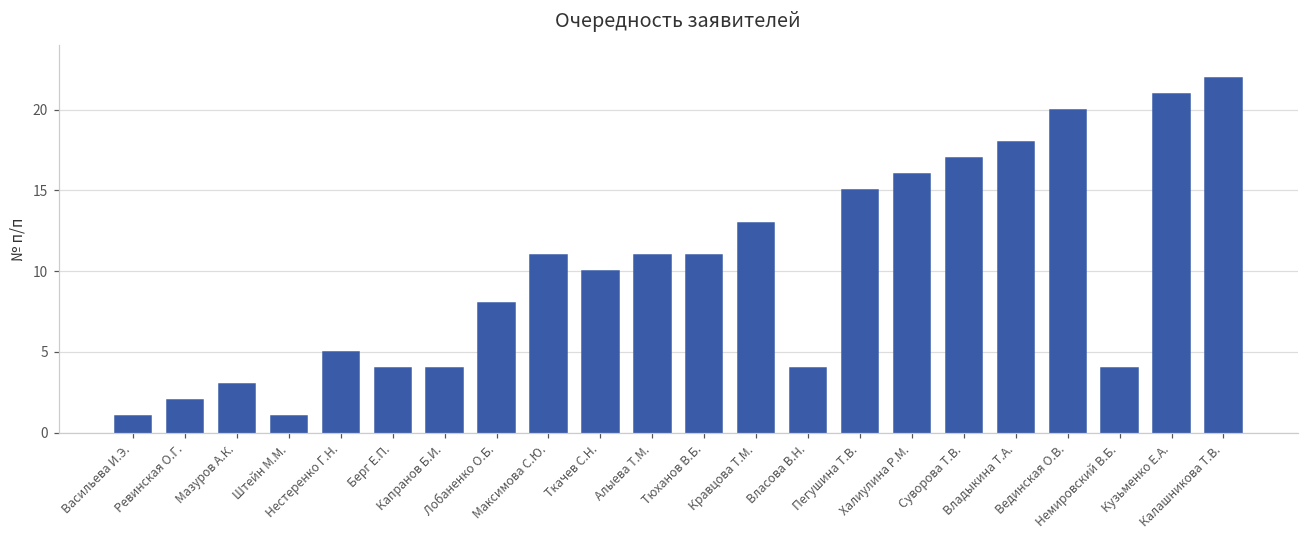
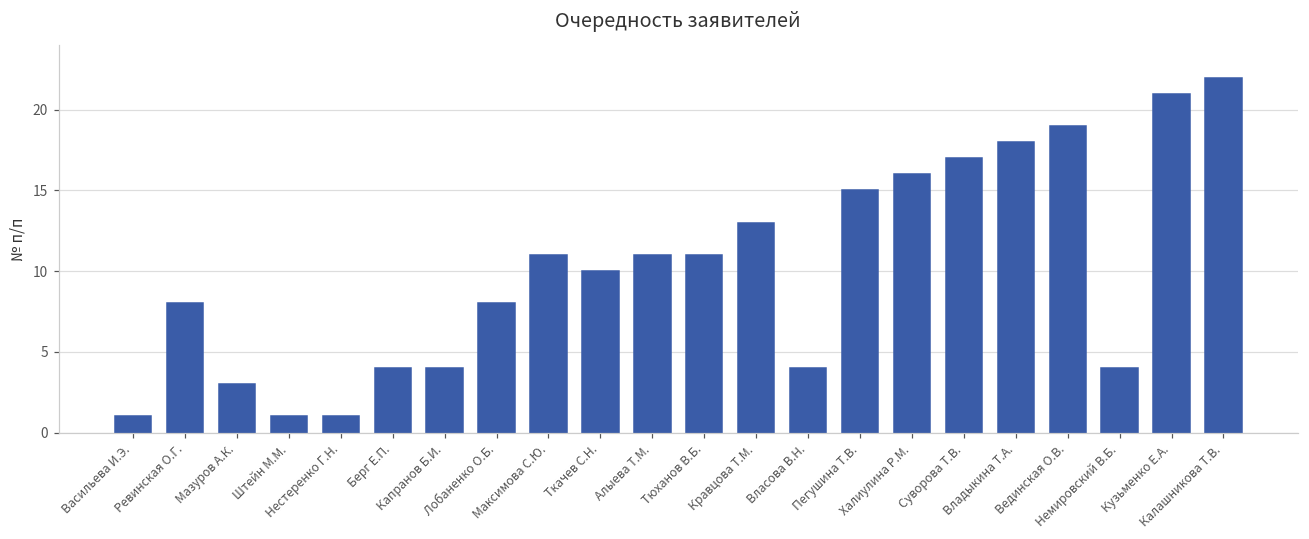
Ревинская О.Г.: 2 -> 8
Нестеренко Г.Н.: 5 -> 1
Вединская О.В.: 20 -> 19
